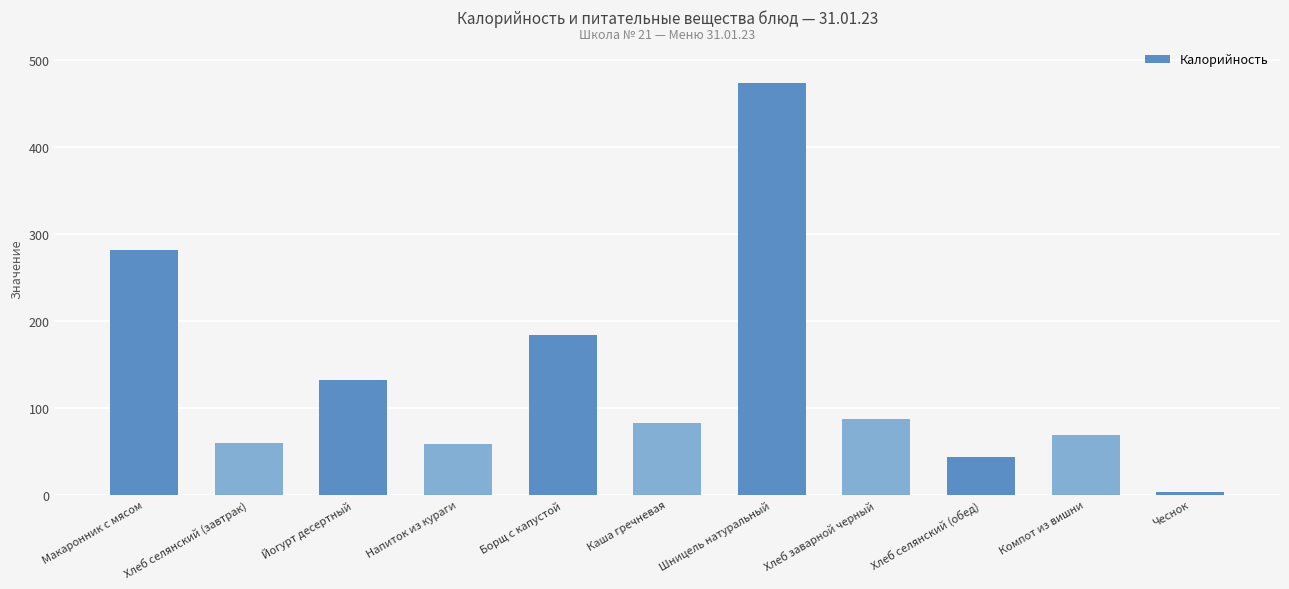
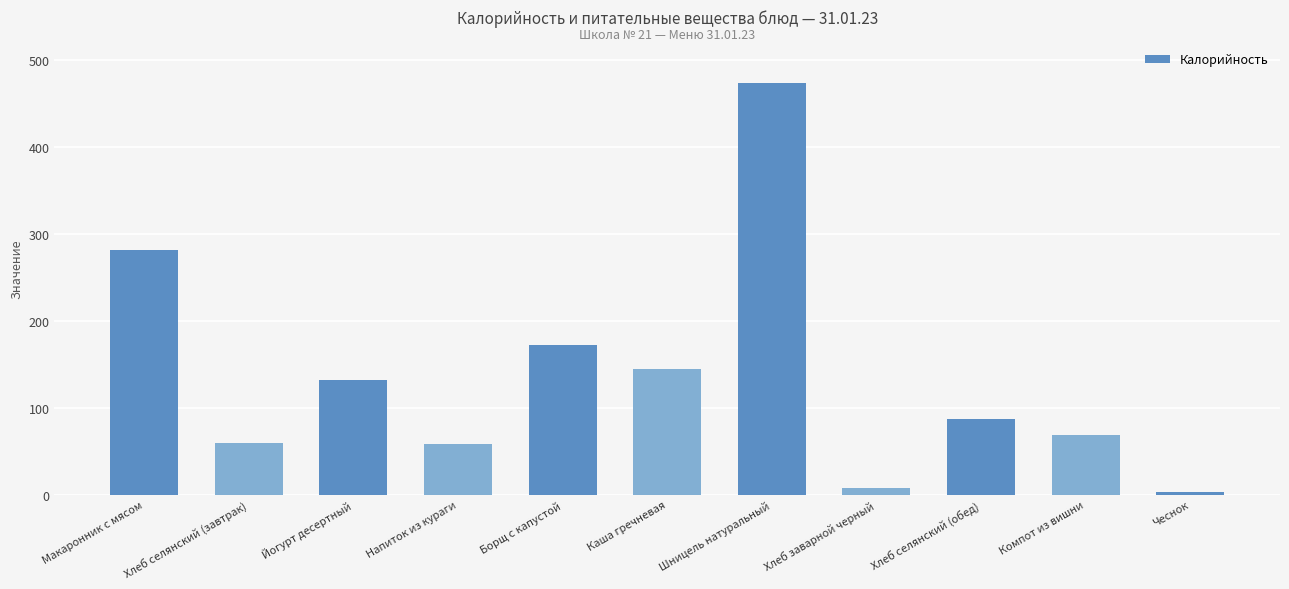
Борщ с капустой: 180 -> 170
Каша гречневая: 80 -> 150
Хлеб заварной черный: 90 -> 10
Хлеб селянский (обед): 40 -> 90
